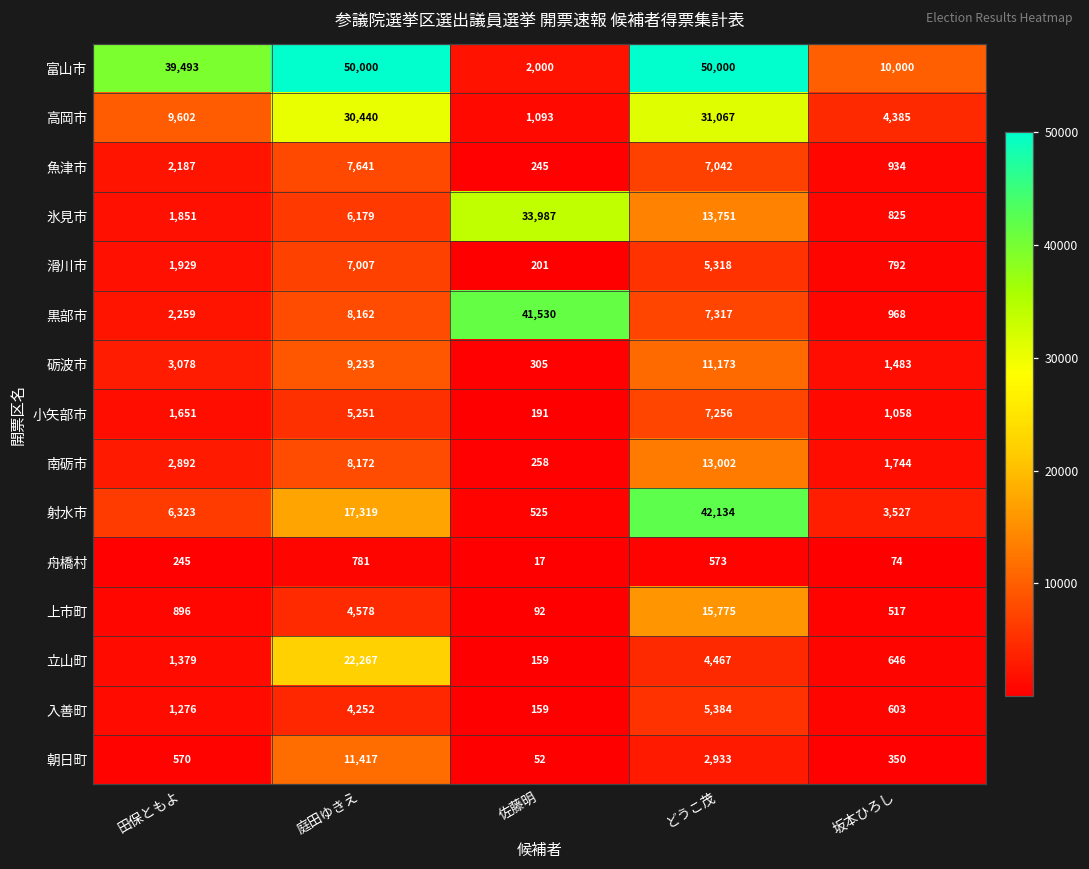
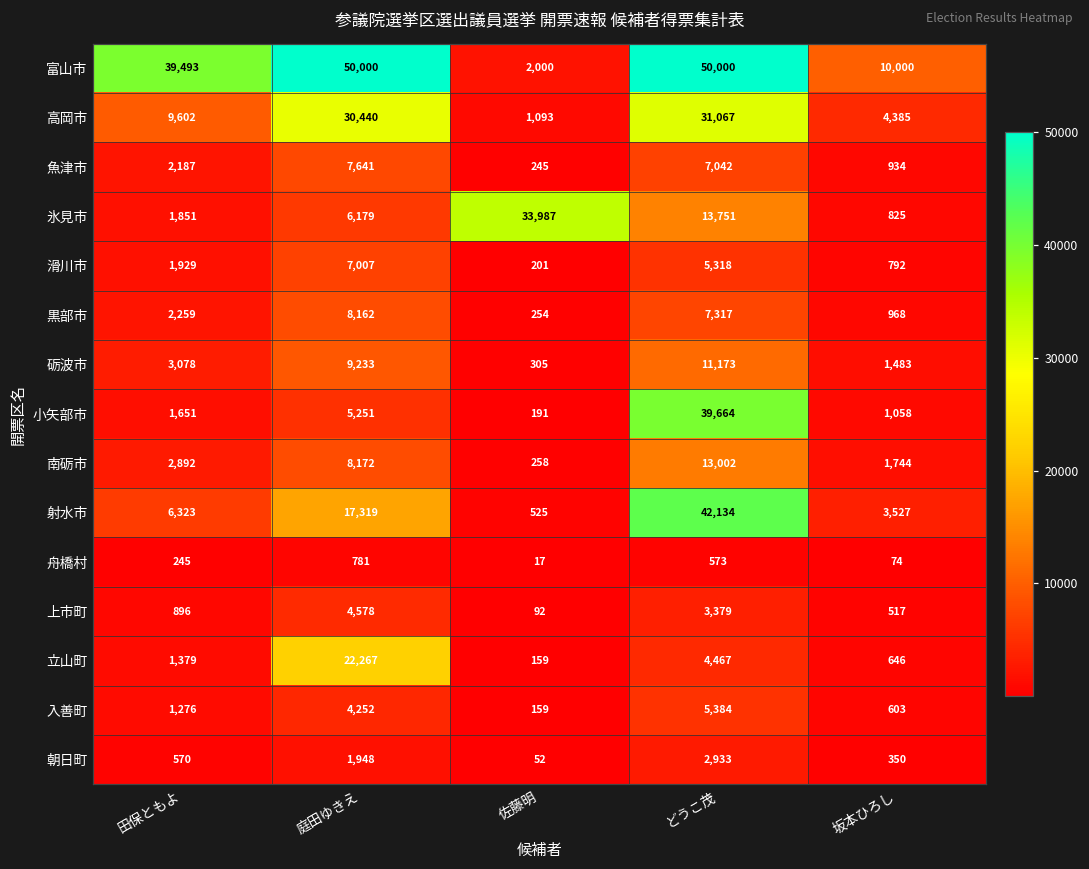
黒部市, 佐藤明: 41,530 -> 254
小矢部市, どうこ茂: 7,256 -> 39,664
上市町, どうこ茂: 15,775 -> 3,379
朝日町, 庭田ゆきえ: 11,417 -> 1,948
